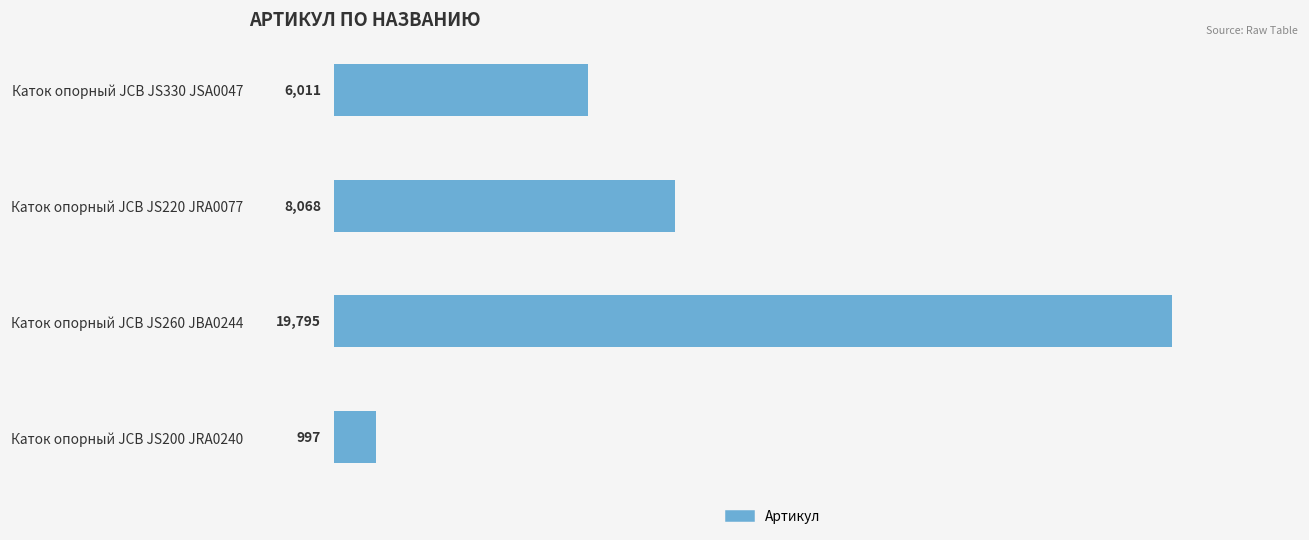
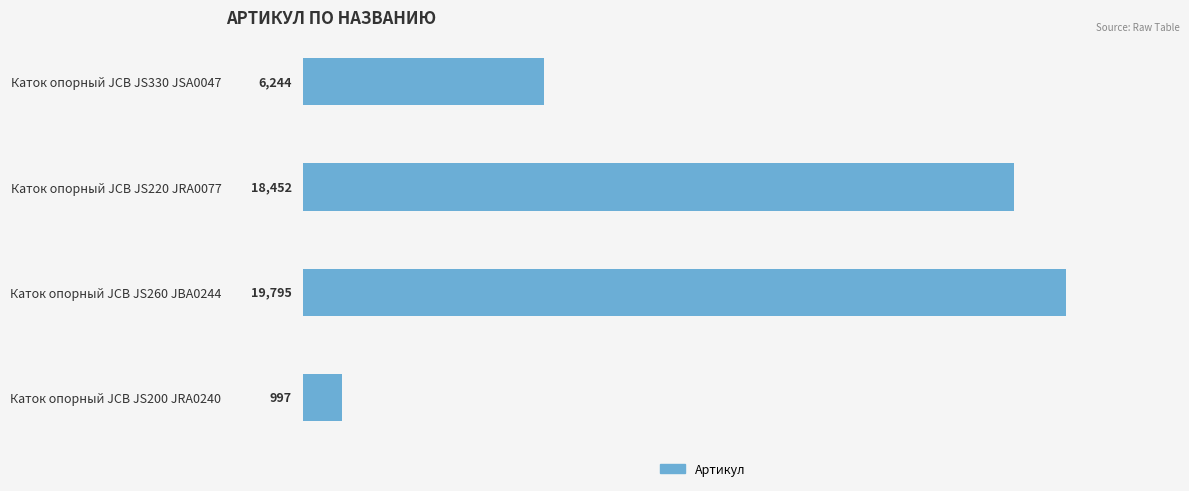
Каток опорный JCB JS330 JSA0047: 6,011 -> 6,244
Каток опорный JCB JS220 JRA0077: 8,068 -> 18,452
